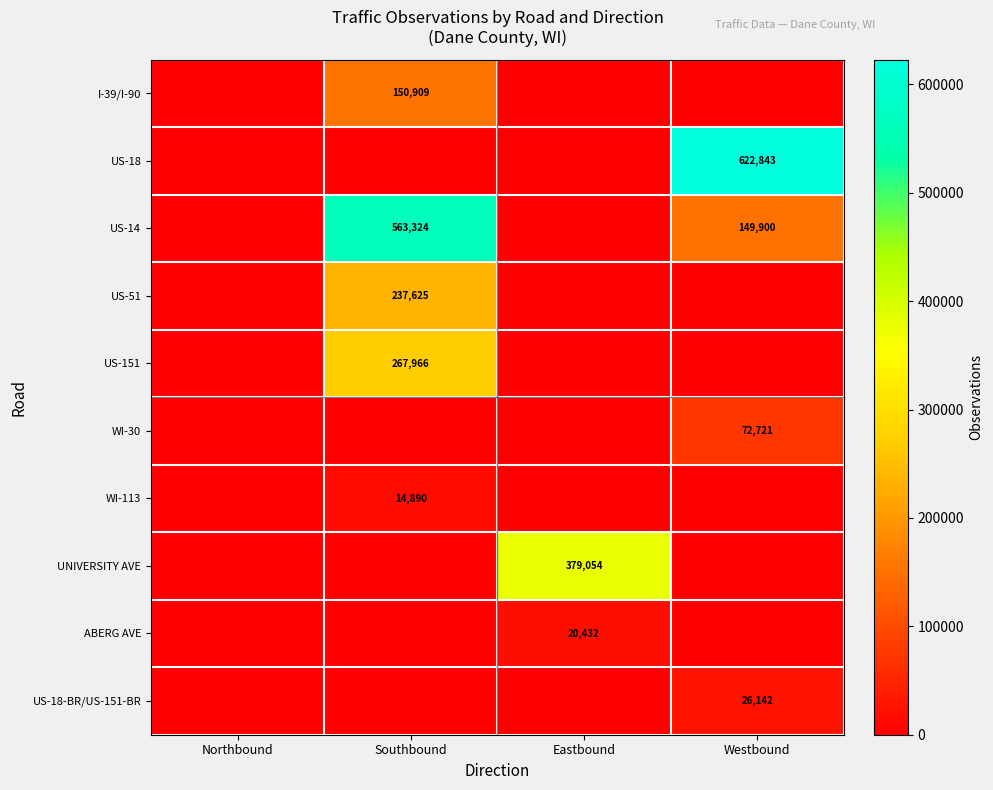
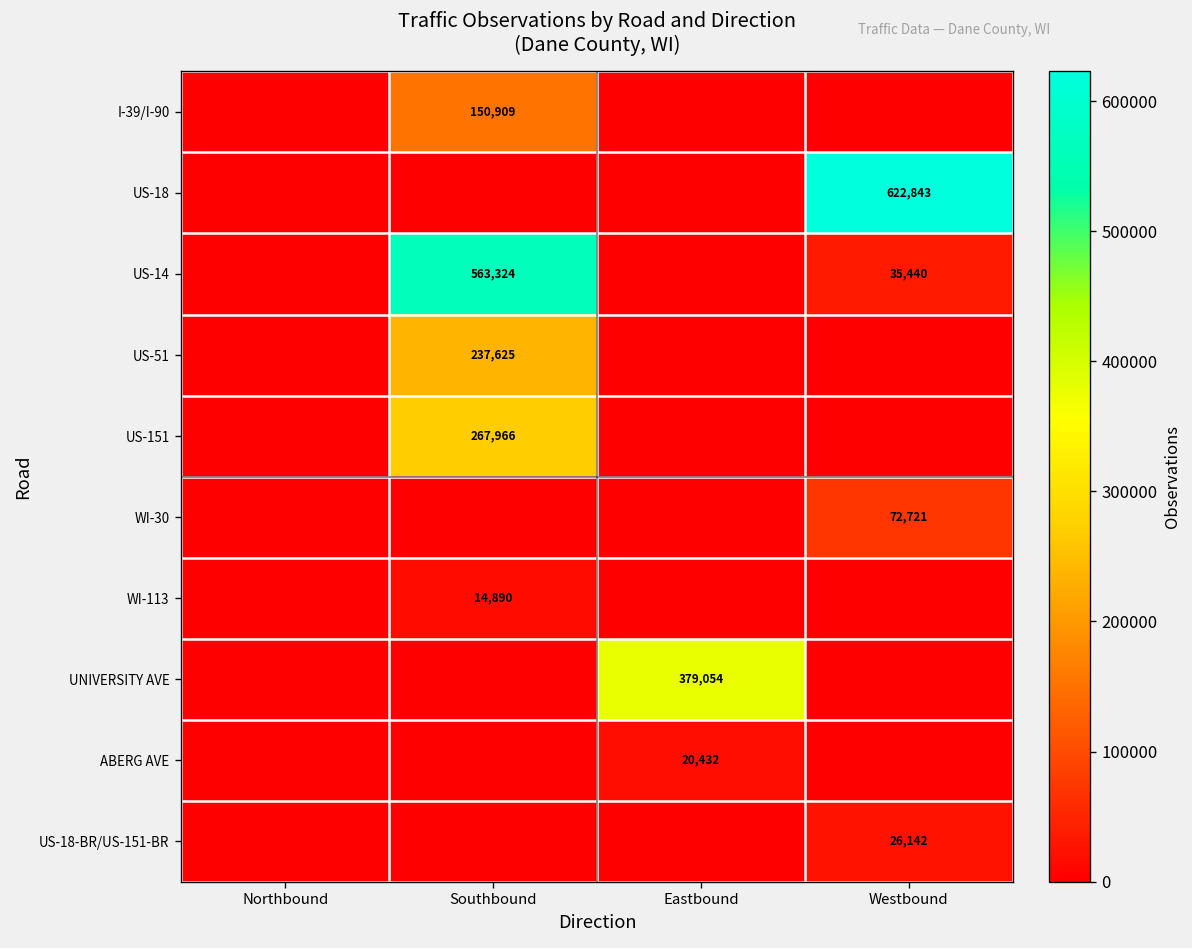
US-14, Westbound: 149,900 -> 35,440
